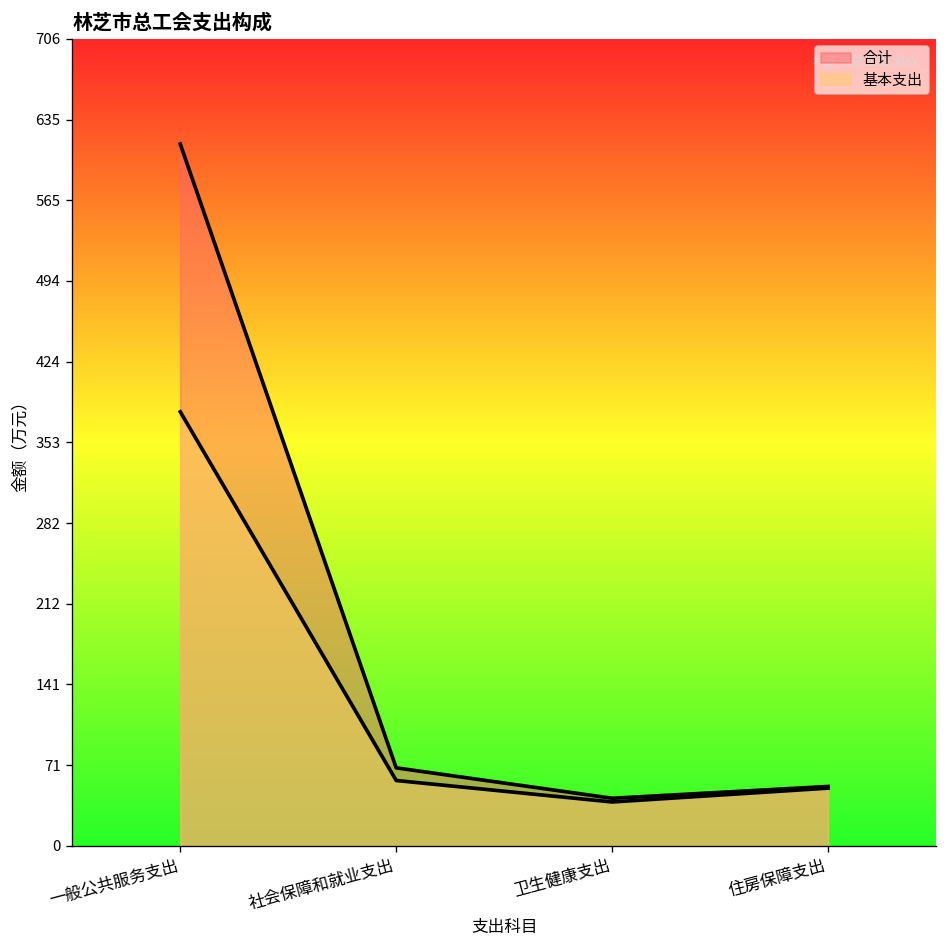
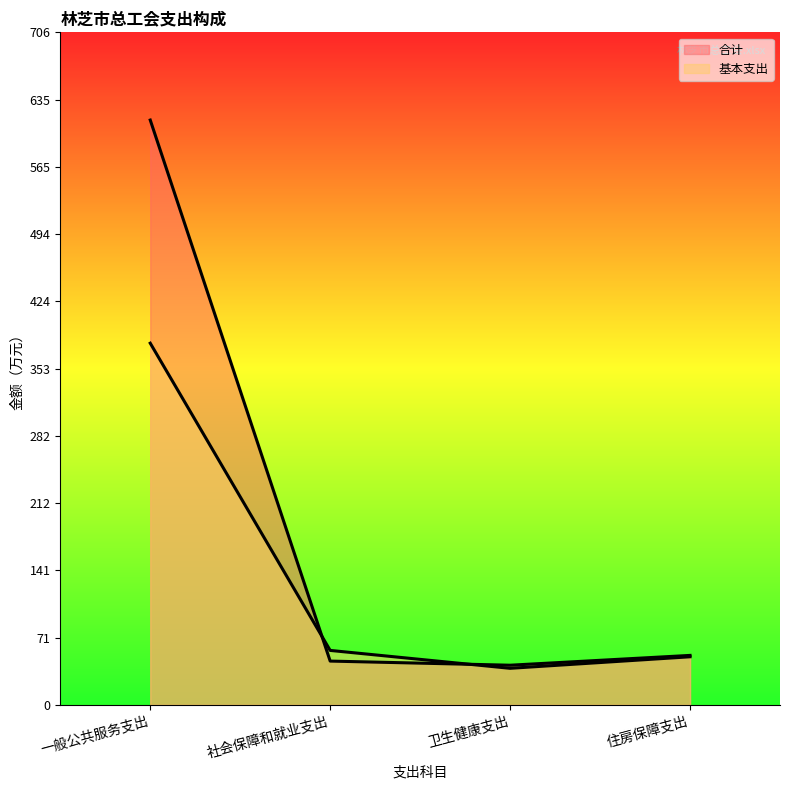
合计, 社会保障和就业支出: 70 -> 50
